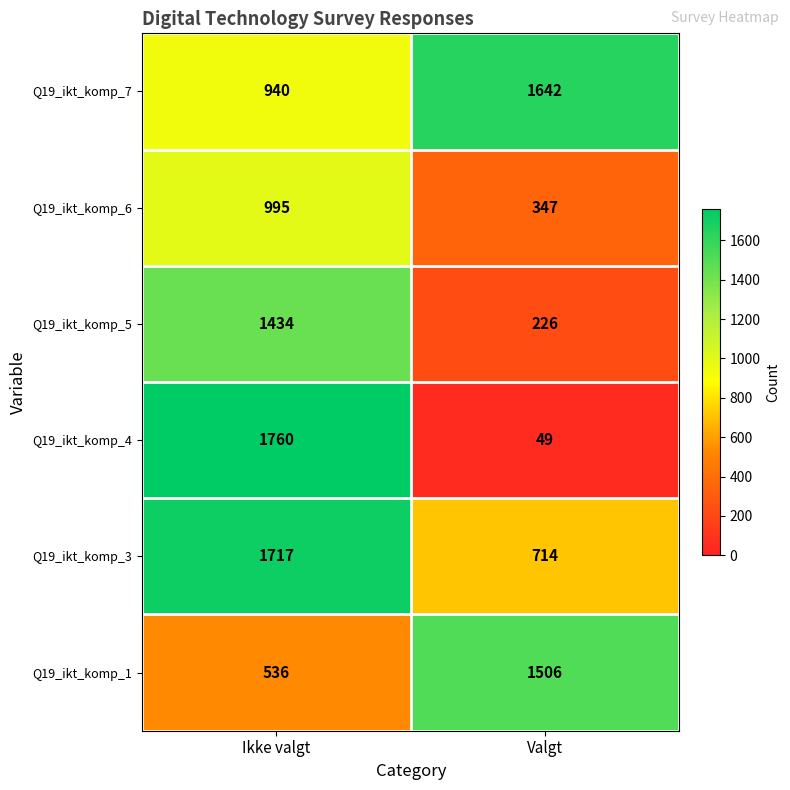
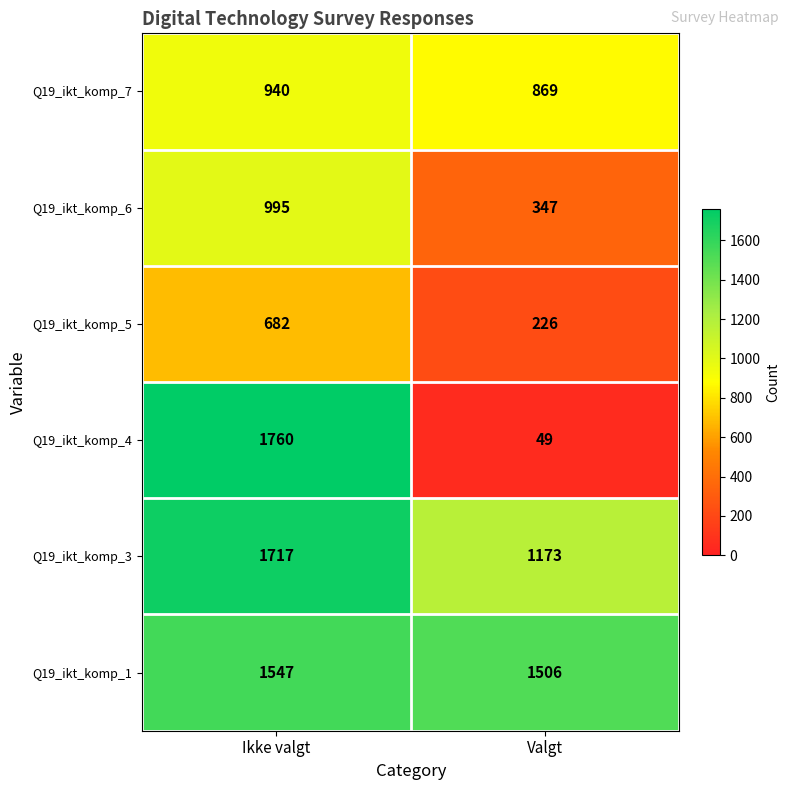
Q19_ikt_komp_7, Valgt: 1642 -> 869
Q19_ikt_komp_5, Ikke valgt: 1434 -> 682
Q19_ikt_komp_3, Valgt: 714 -> 1173
Q19_ikt_komp_1, Ikke valgt: 536 -> 1547
